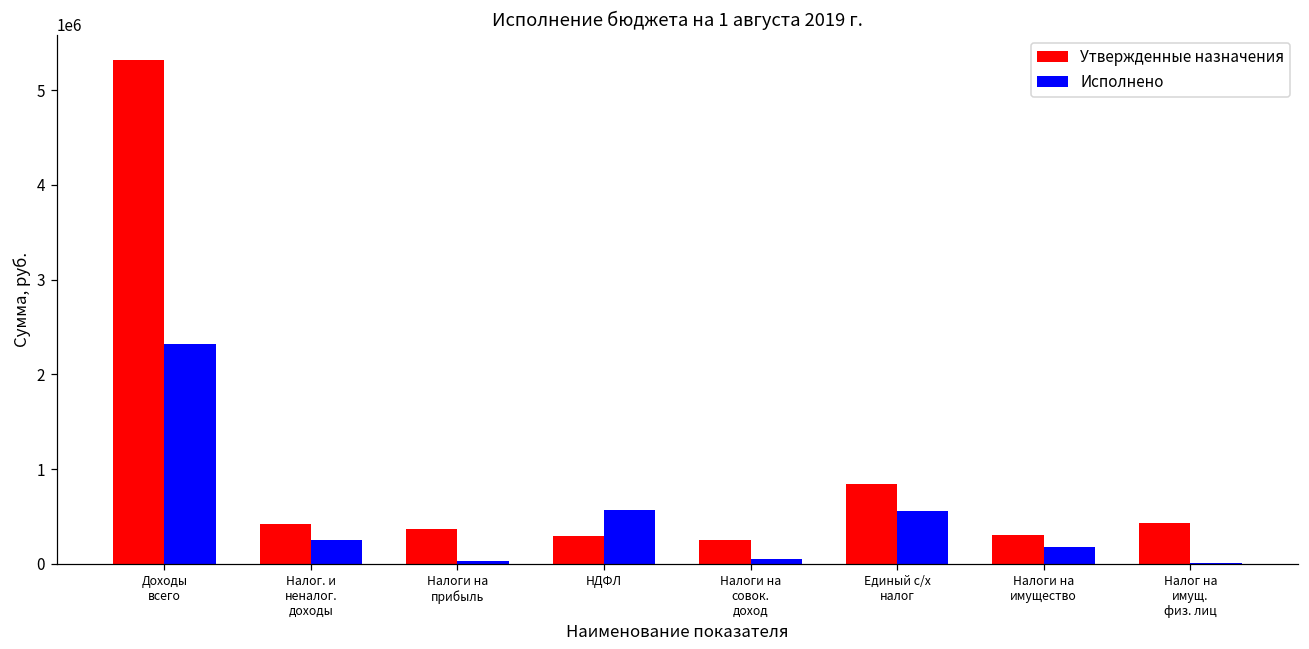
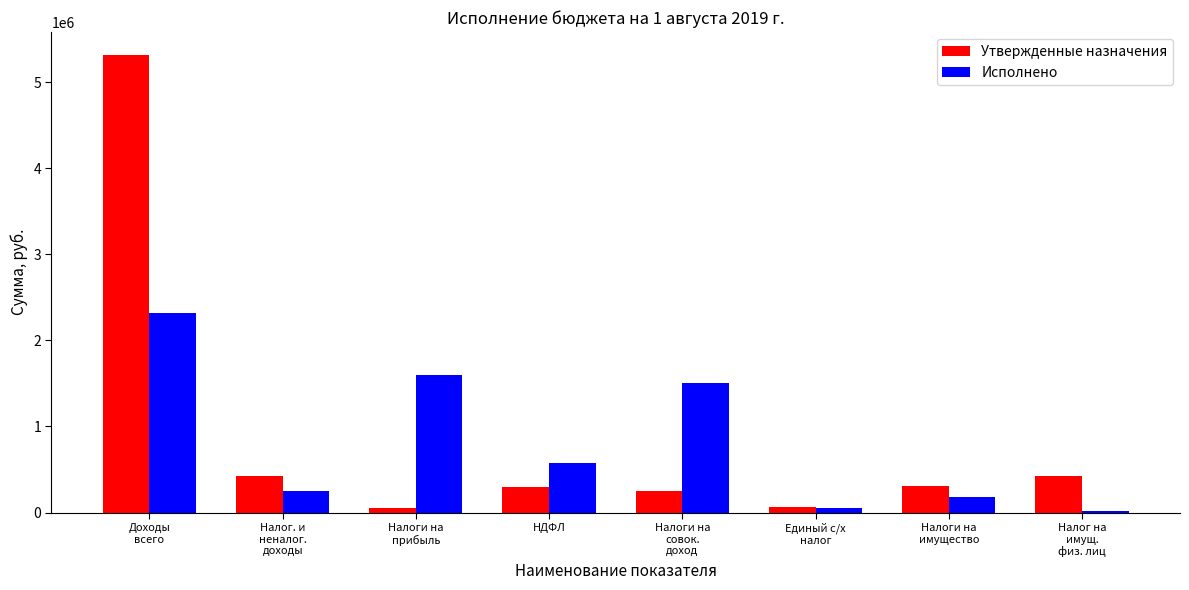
Утвержденные назначения, Налоги на прибыль: 400000 -> 0
Исполнено, Налоги на прибыль: 0 -> 1600000
Исполнено, Налоги на совок. доход: 100000 -> 1500000
Утвержденные назначения, Единый с/х налог: 800000 -> 100000
Исполнено, Единый с/х налог: 600000 -> 100000
